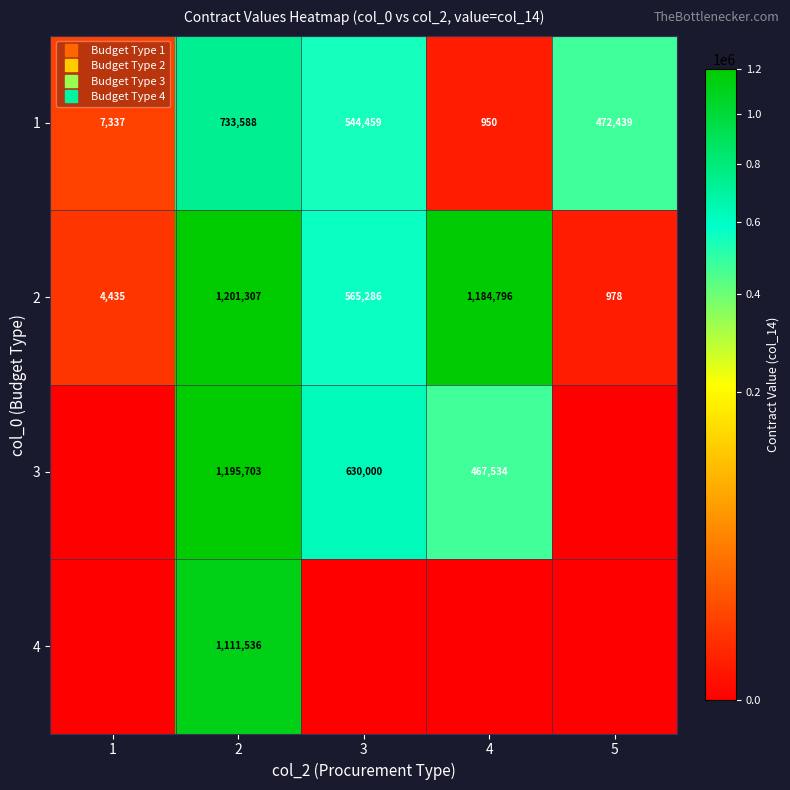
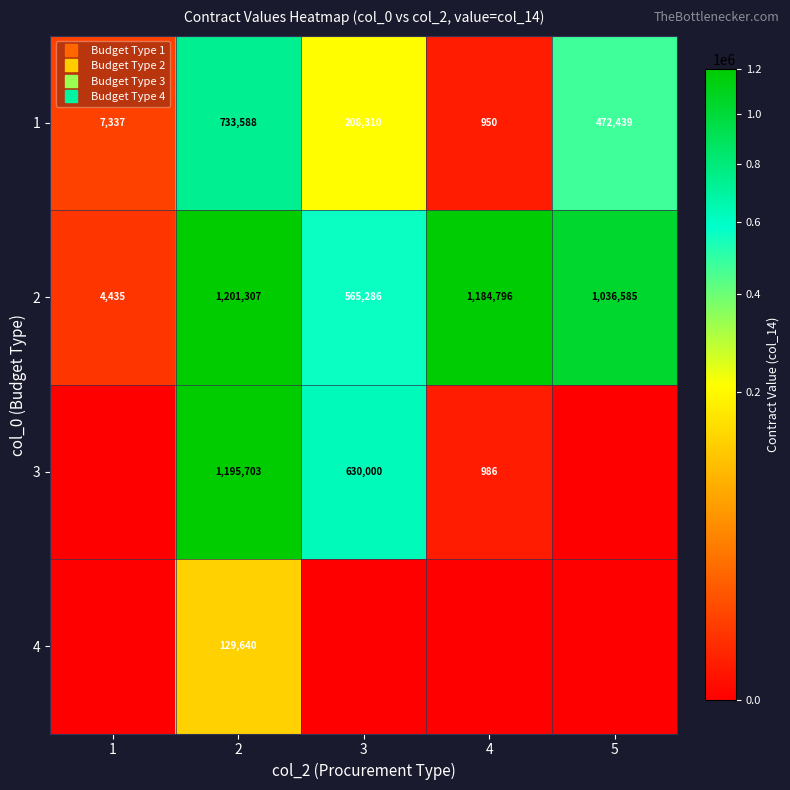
1, 3: 544,459 -> 208,310
2, 5: 978 -> 1,036,585
3, 4: 467,534 -> 986
4, 2: 1,111,536 -> 129,640
